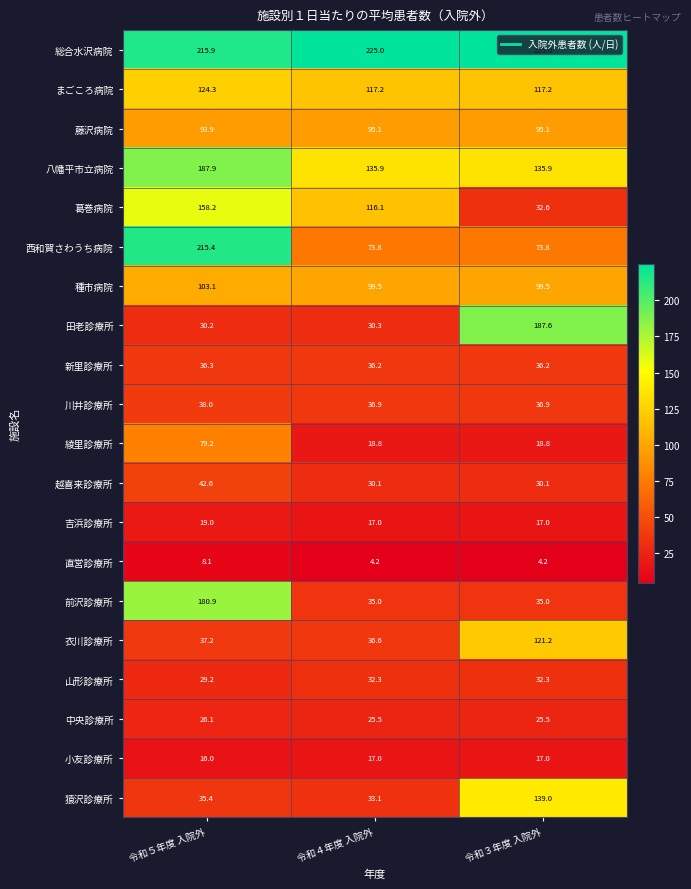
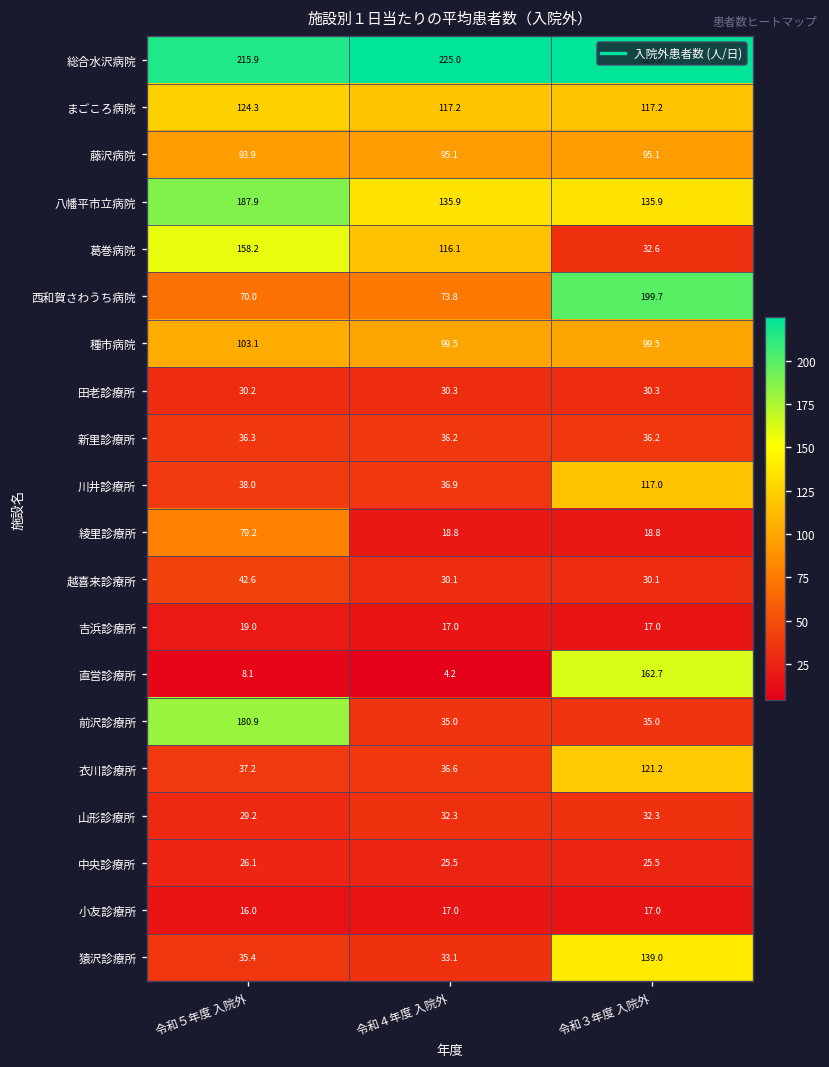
西和賀さわうち病院, 令和５年度 入院外: 215.4 -> 70.0
西和賀さわうち病院, 令和３年度 入院外: 73.8 -> 199.7
田老診療所, 令和３年度 入院外: 187.6 -> 30.3
川井診療所, 令和３年度 入院外: 36.9 -> 117.0
直営診療所, 令和３年度 入院外: 4.2 -> 162.7
